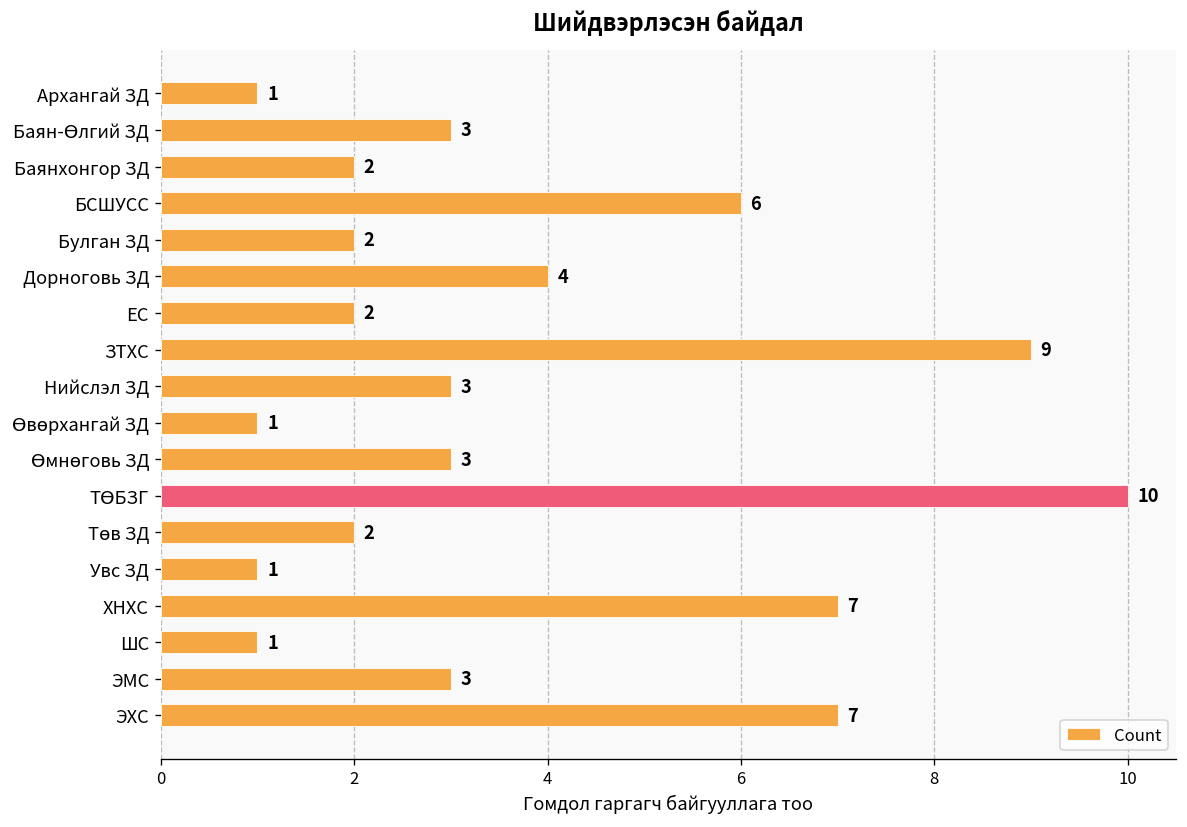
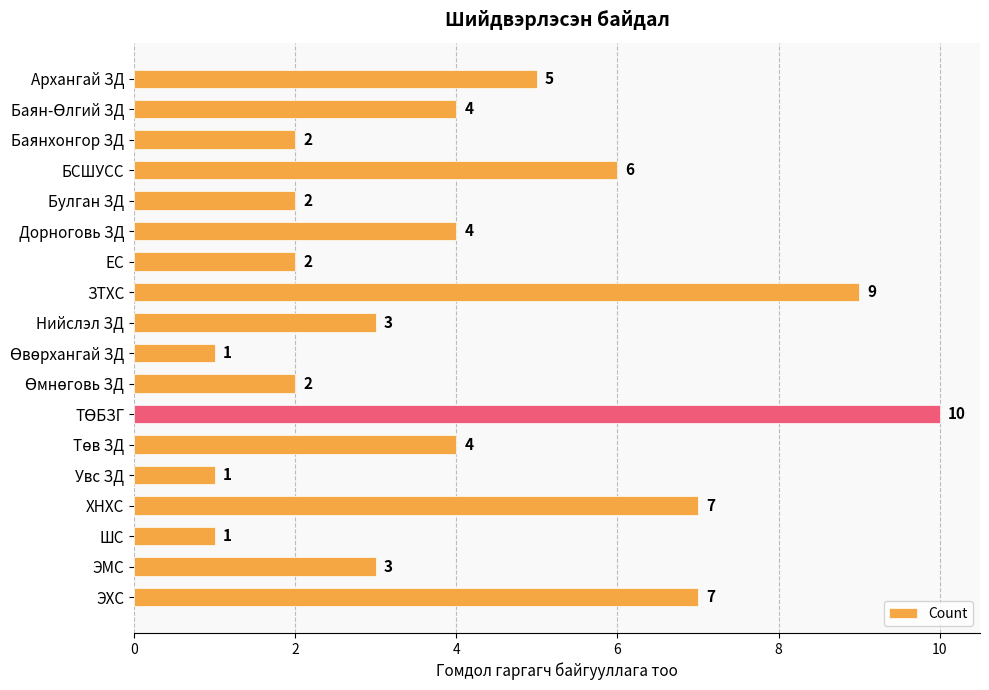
Архангай ЗД: 1 -> 5
Баян-Өлгий ЗД: 3 -> 4
Өмнөговь ЗД: 3 -> 2
Төв ЗД: 2 -> 4
